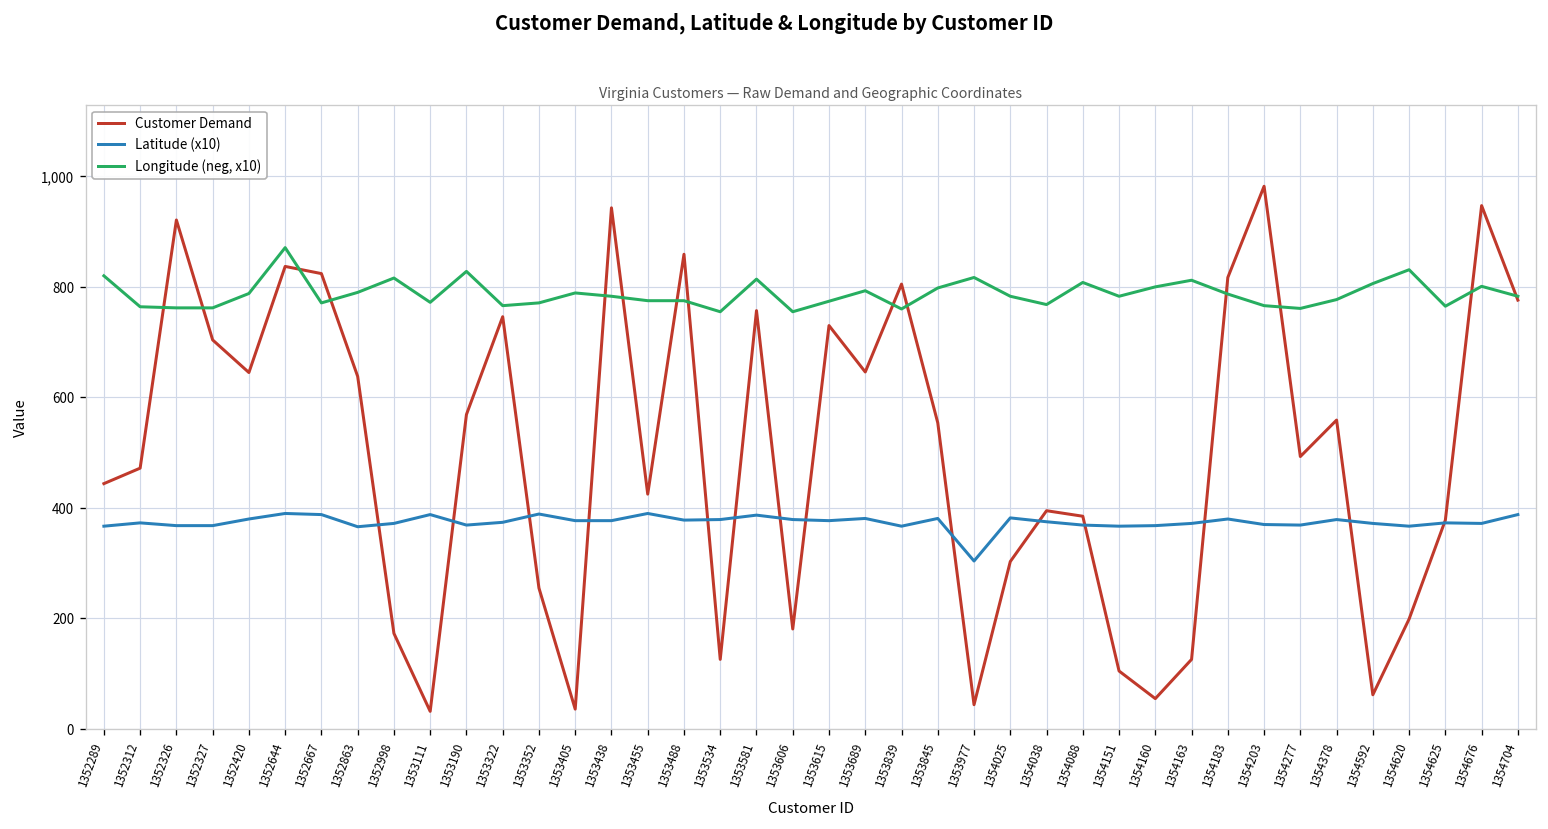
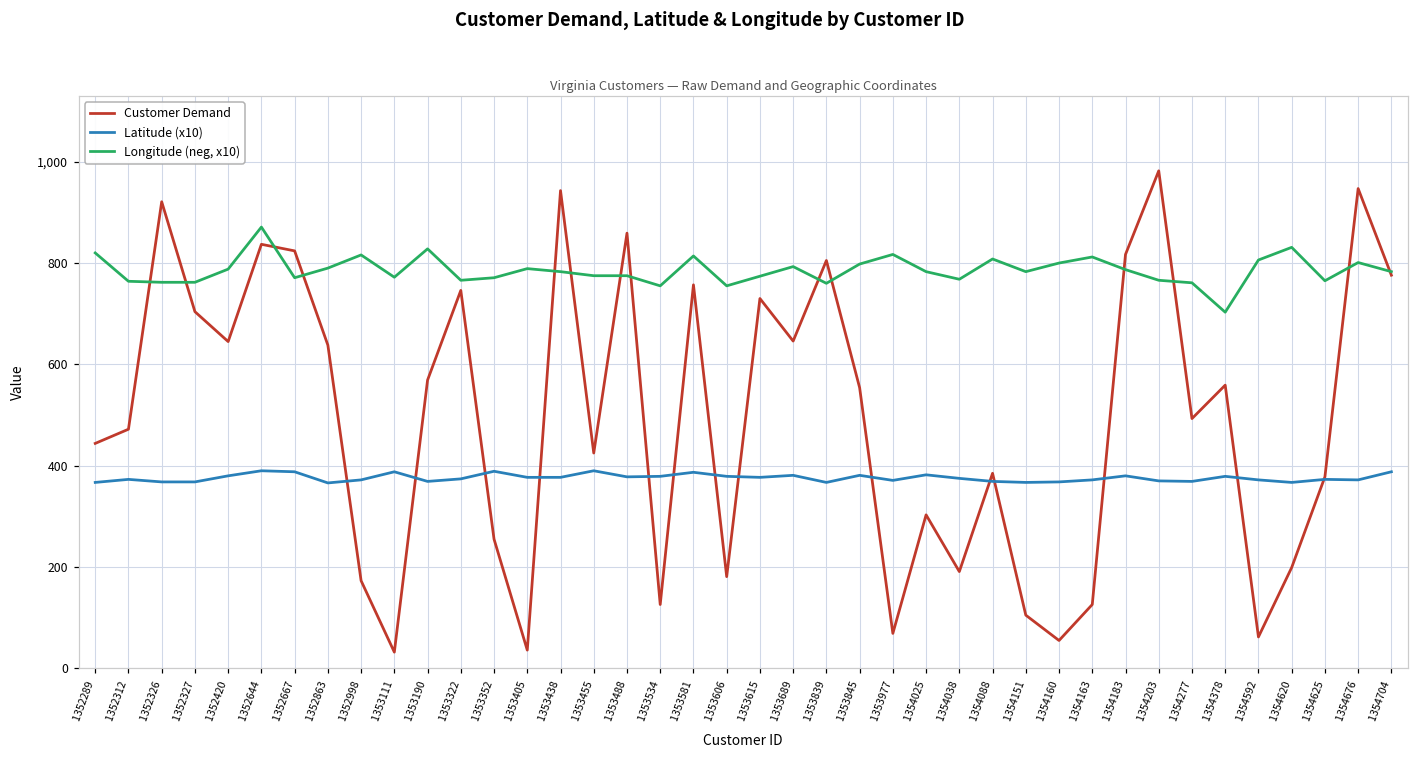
Customer Demand, 1353977: 40 -> 70
Latitude (x10), 1353977: 300 -> 370
Customer Demand, 1354038: 400 -> 190
Longitude (neg, x10), 1354378: 780 -> 700
